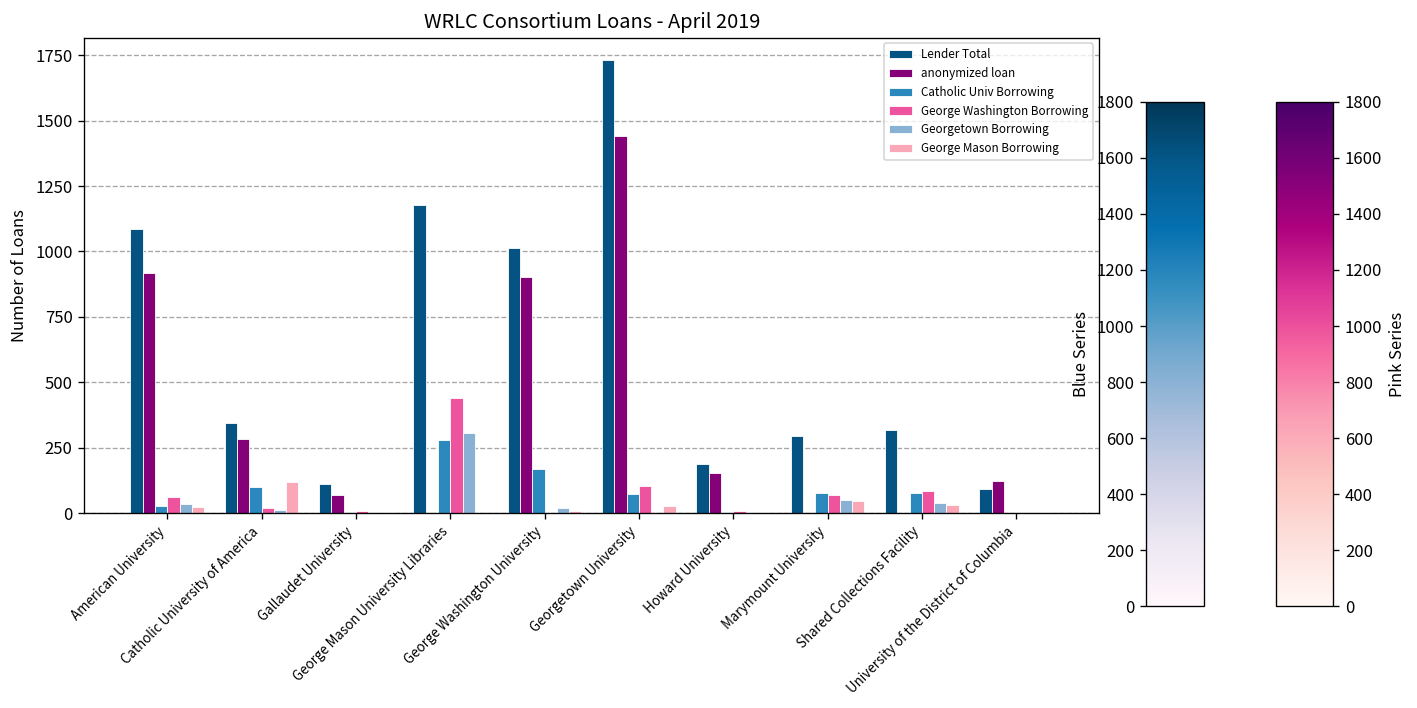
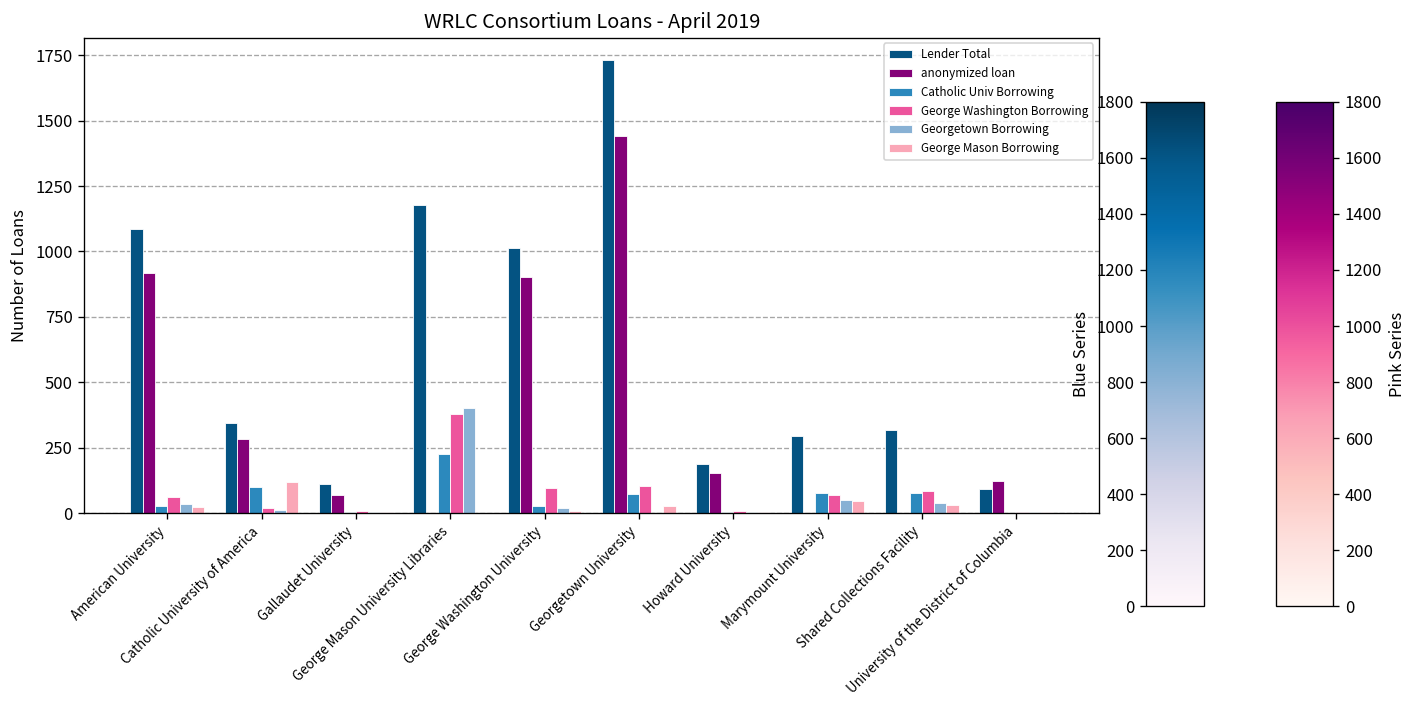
Catholic Univ Borrowing, George Mason University Libraries: 280 -> 230
George Washington Borrowing, George Mason University Libraries: 440 -> 380
Georgetown Borrowing, George Mason University Libraries: 310 -> 400
Catholic Univ Borrowing, George Washington University: 170 -> 30
George Washington Borrowing, George Washington University: 0 -> 90
